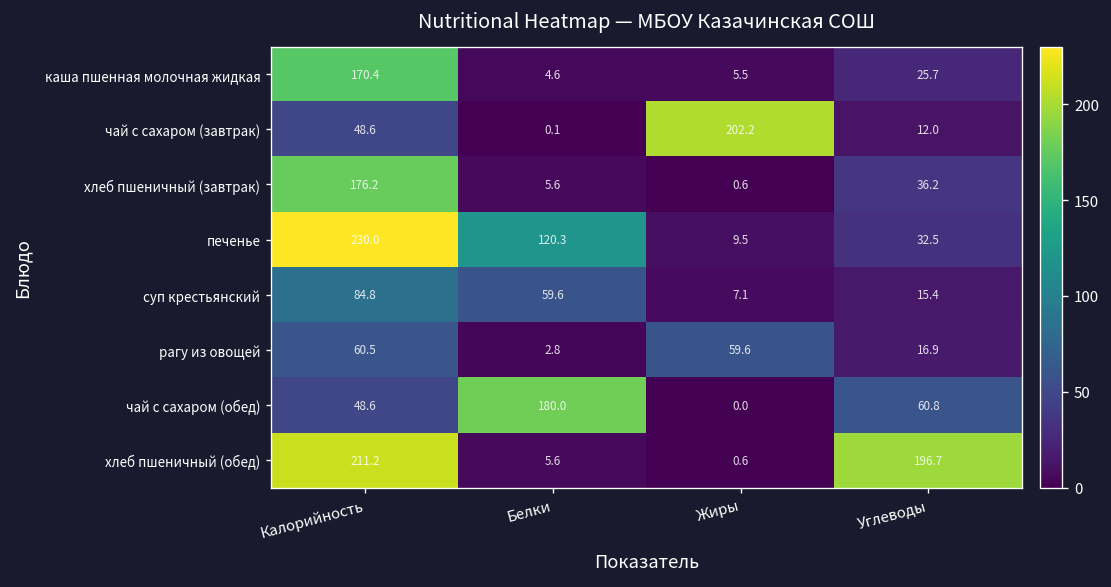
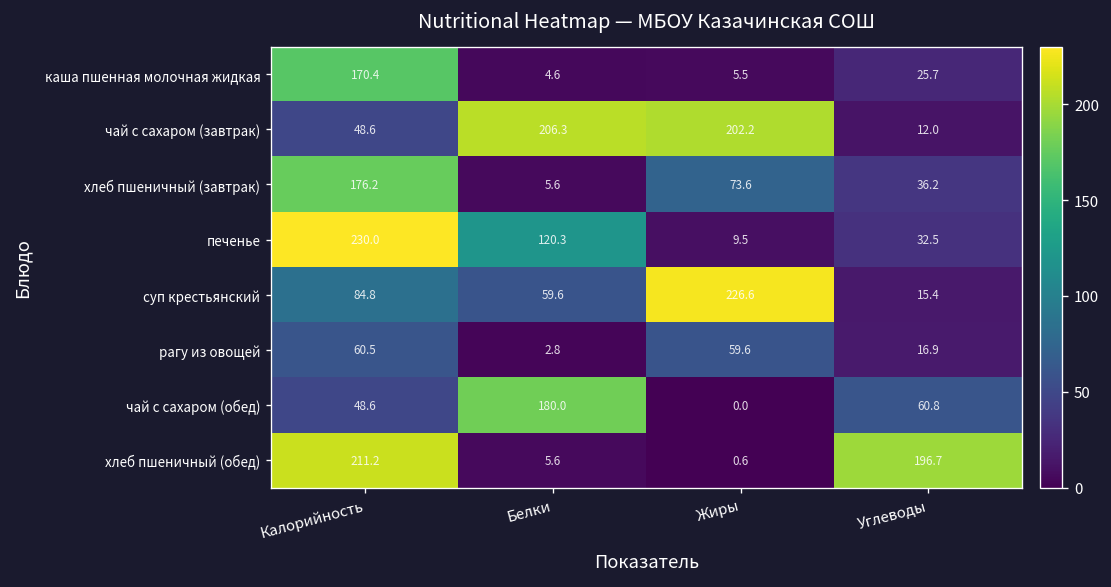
чай с сахаром (завтрак), Белки: 0.1 -> 206.3
хлеб пшеничный (завтрак), Жиры: 0.6 -> 73.6
суп крестьянский, Жиры: 7.1 -> 226.6
